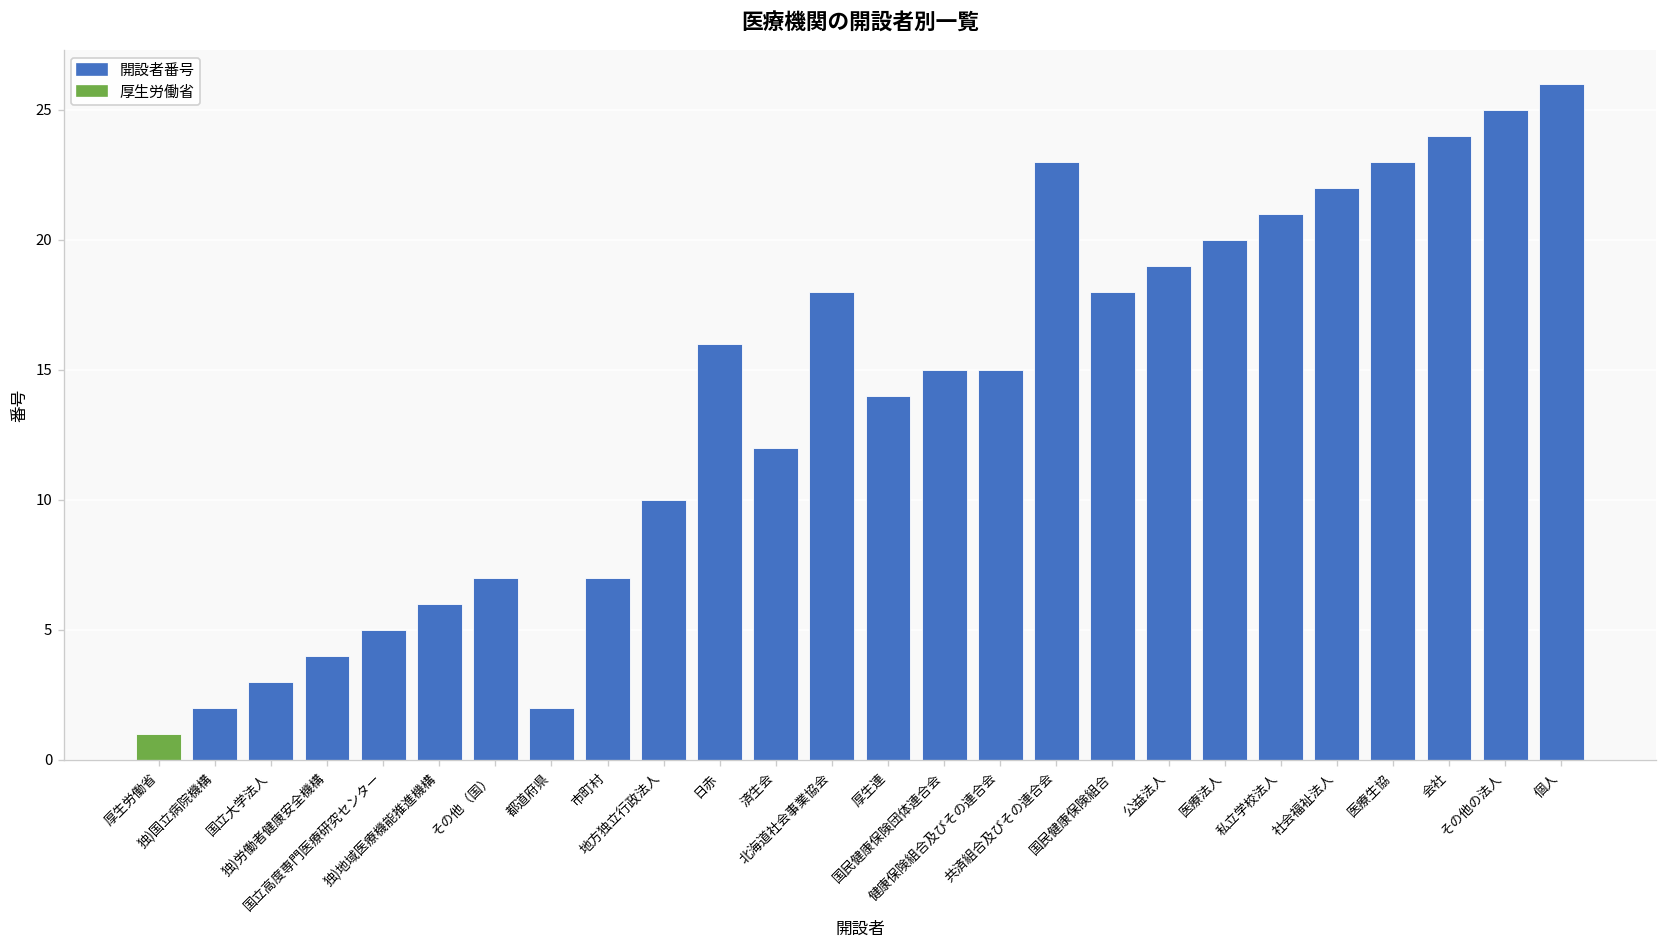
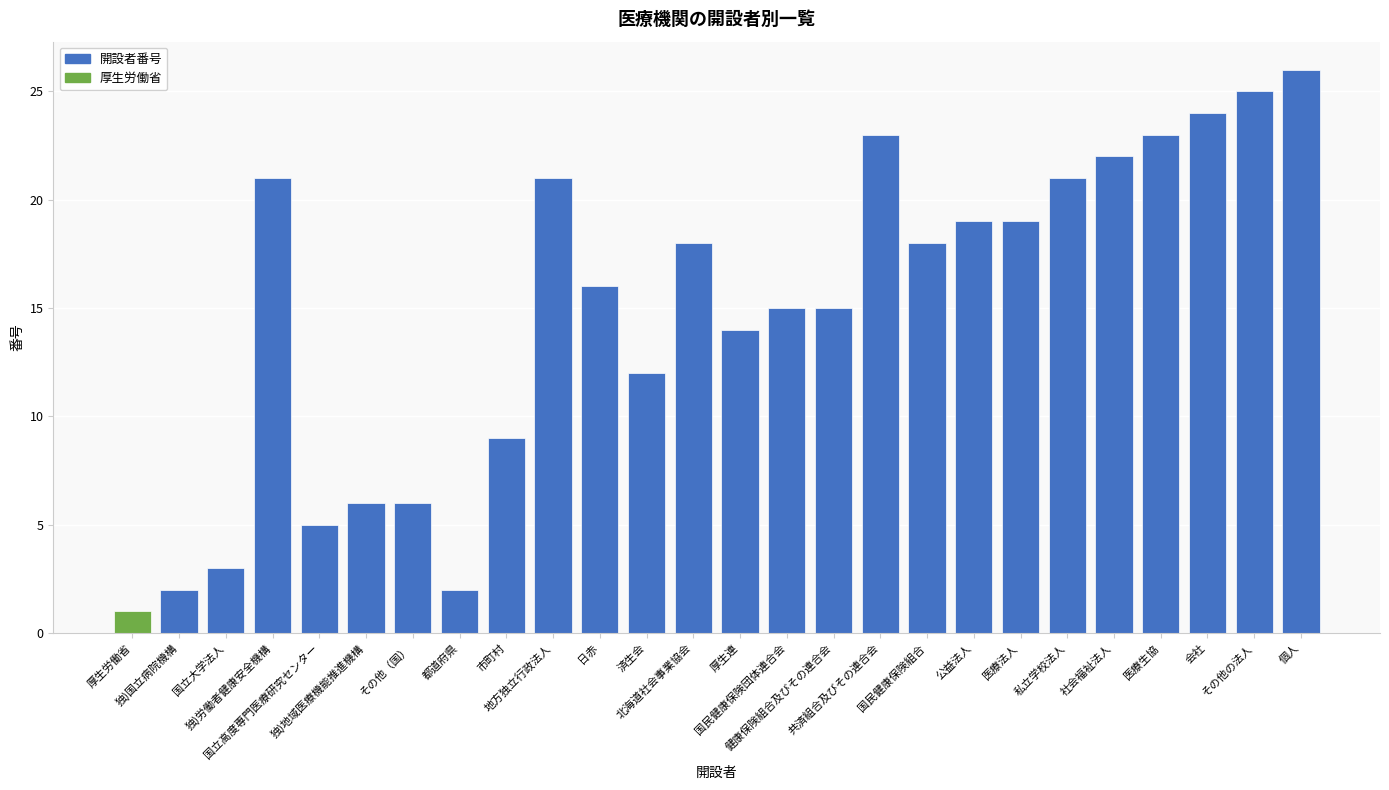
独)労働者健康安全機構: 4 -> 21
その他（国）: 7 -> 6
市町村: 7 -> 9
地方独立行政法人: 10 -> 21
医療法人: 20 -> 19
